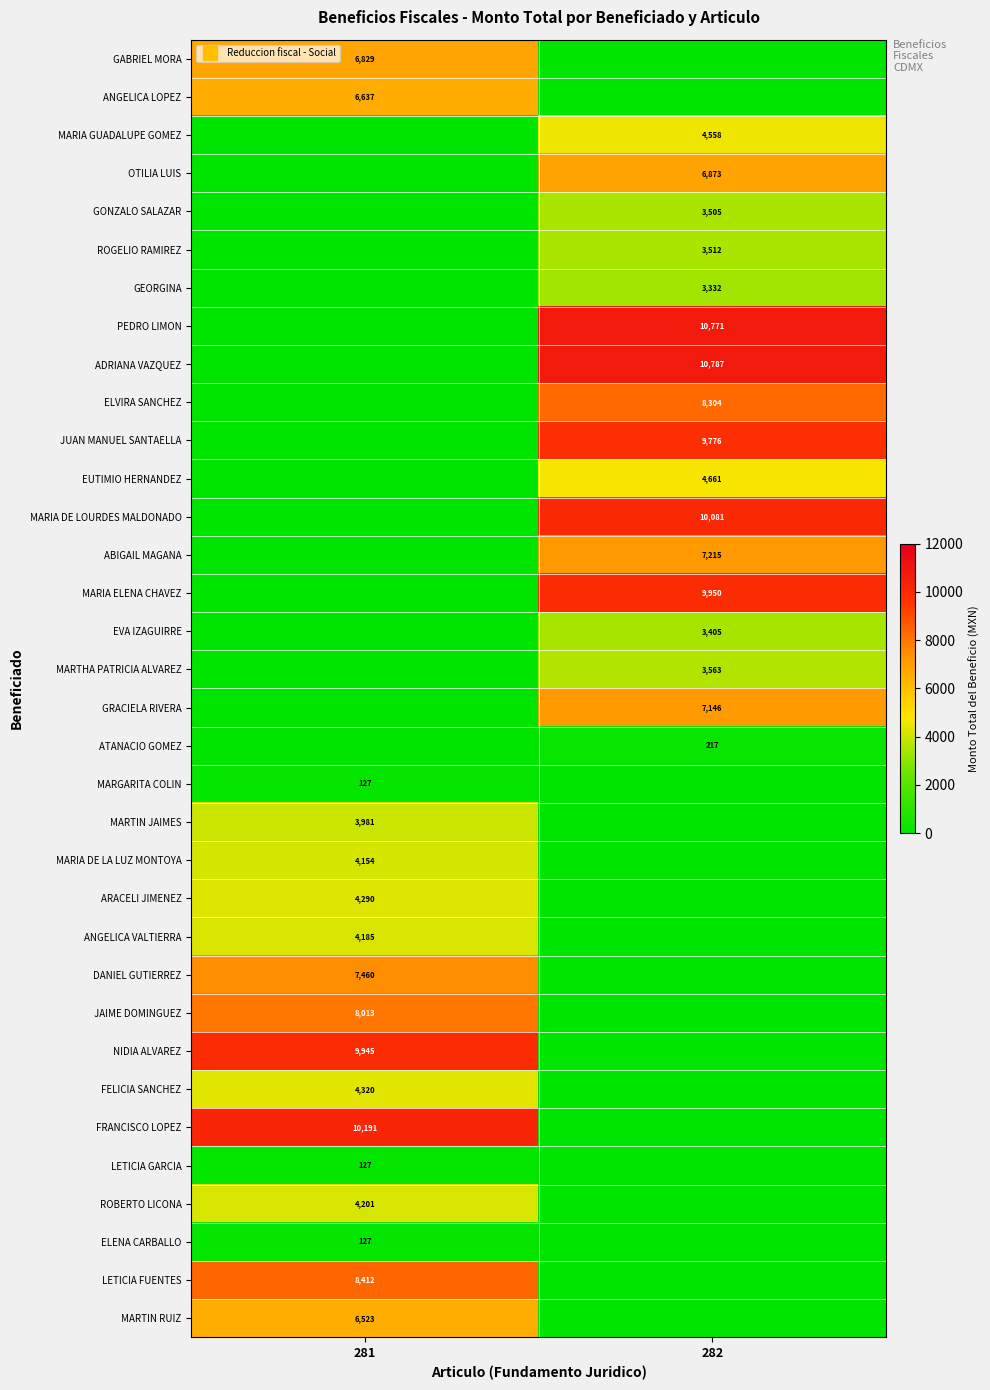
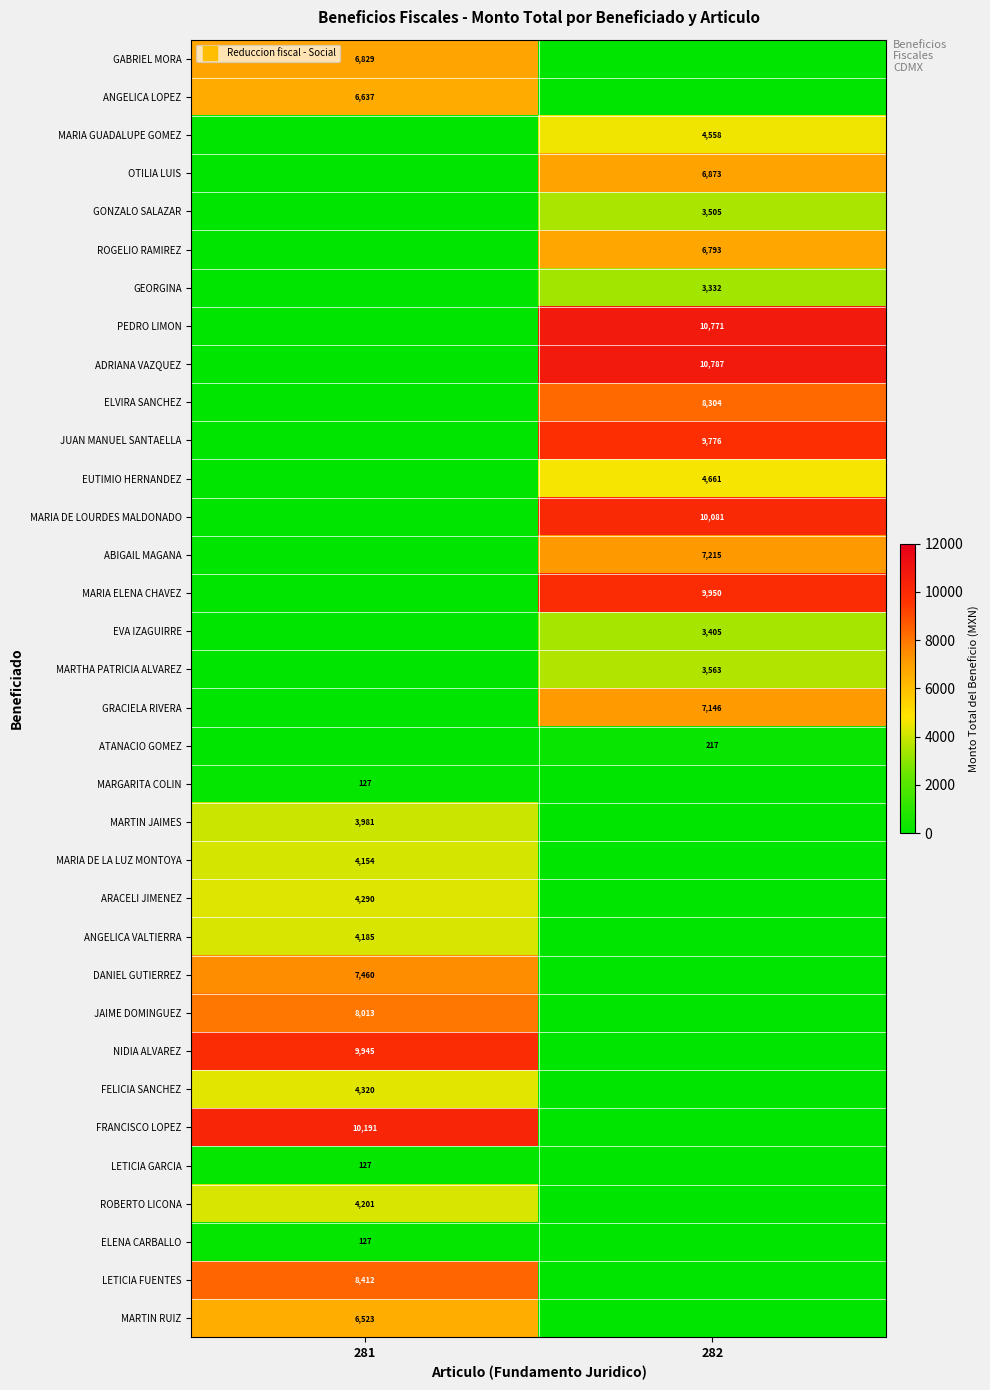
ROGELIO RAMIREZ, 282: 3,512 -> 6,793
